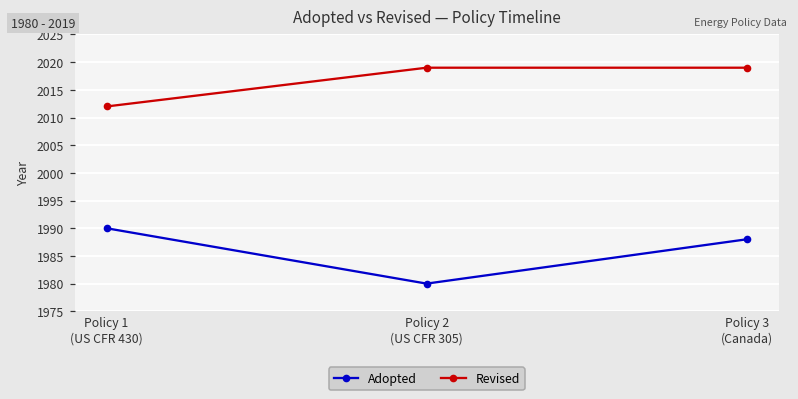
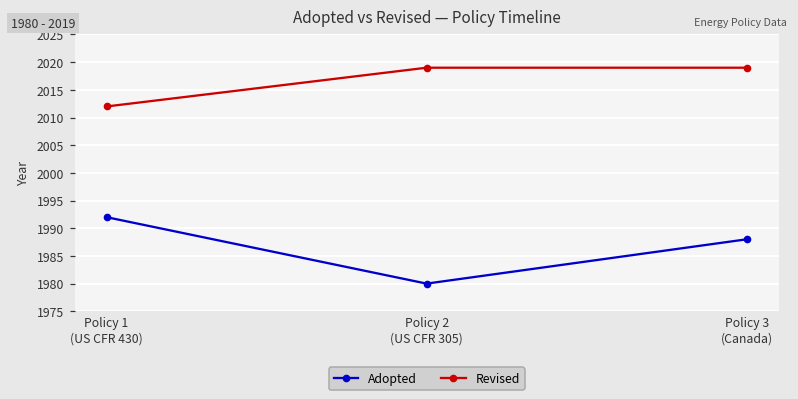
Adopted, Policy 1 (US CFR 430): 1990 -> 1992
